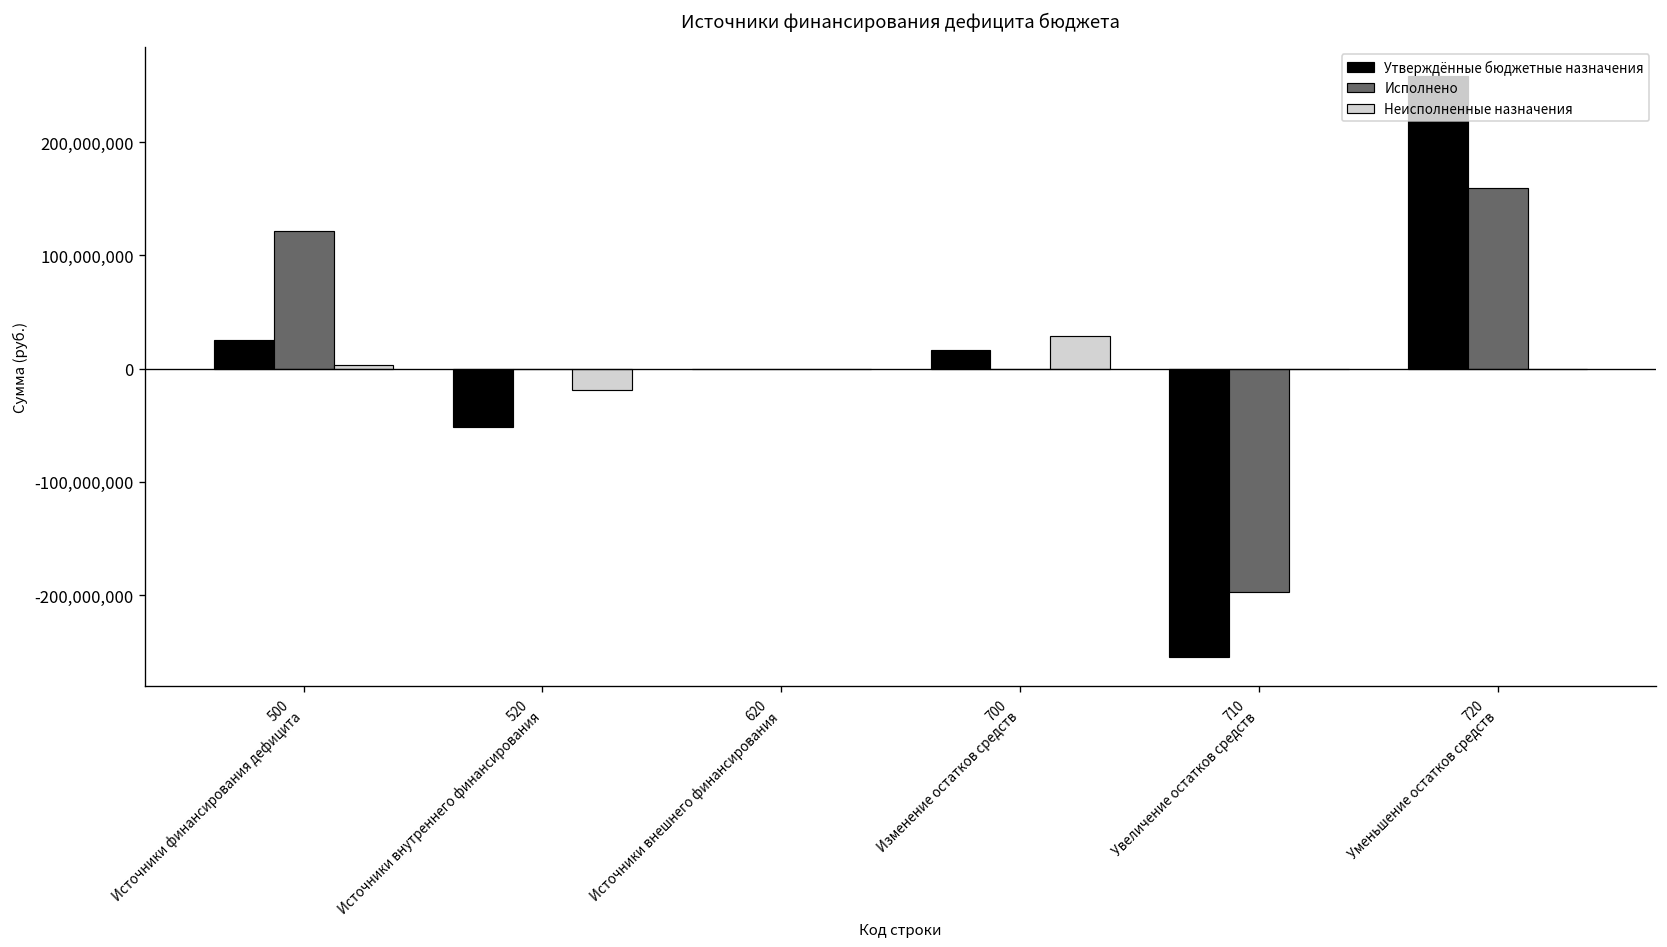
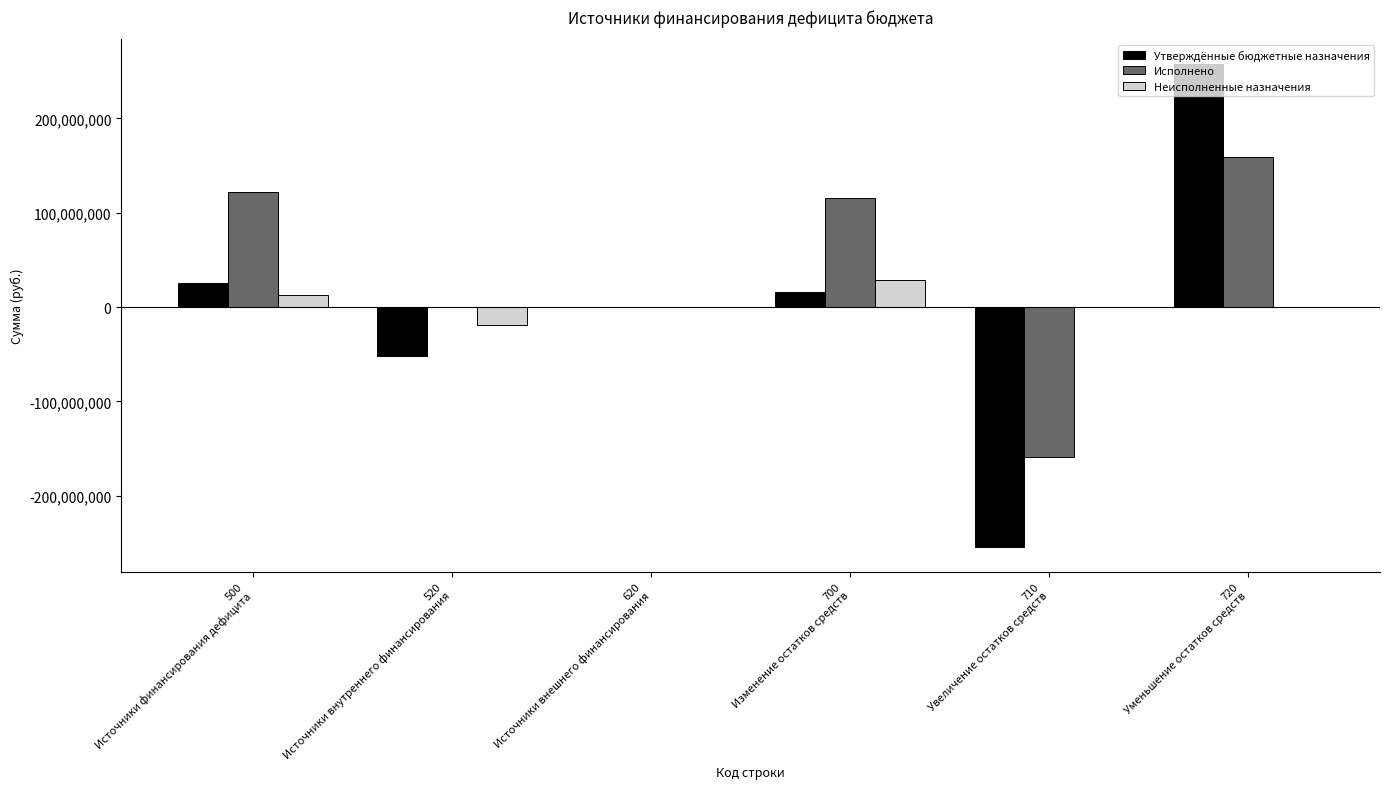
Неисполненные назначения, 500 Источники финансирования дефицита: 0 -> 10,000,000
Исполнено, 700 Изменение остатков средств: 0 -> 120,000,000
Исполнено, 710 Увеличение остатков средств: -200,000,000 -> -160,000,000
